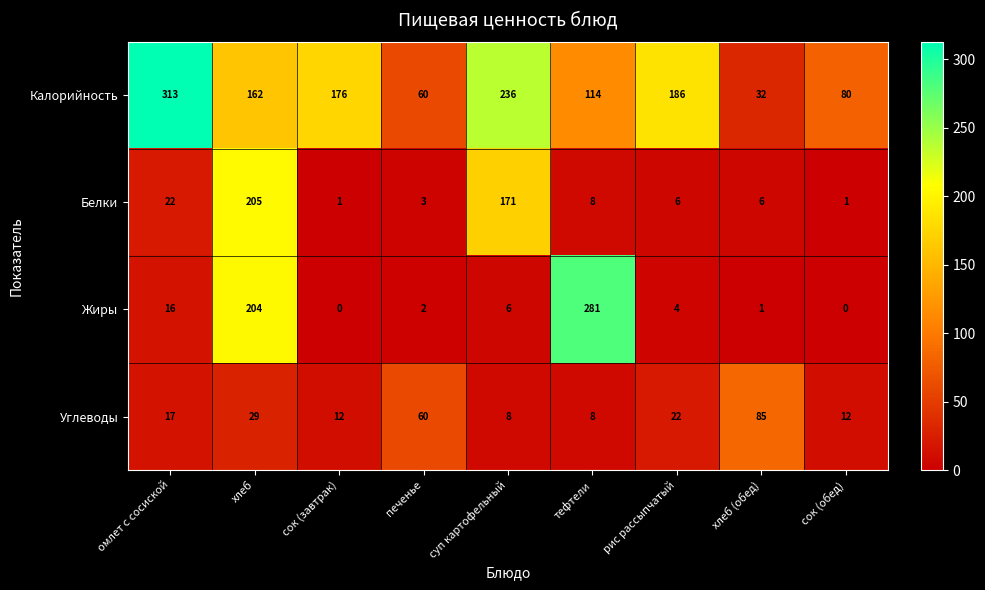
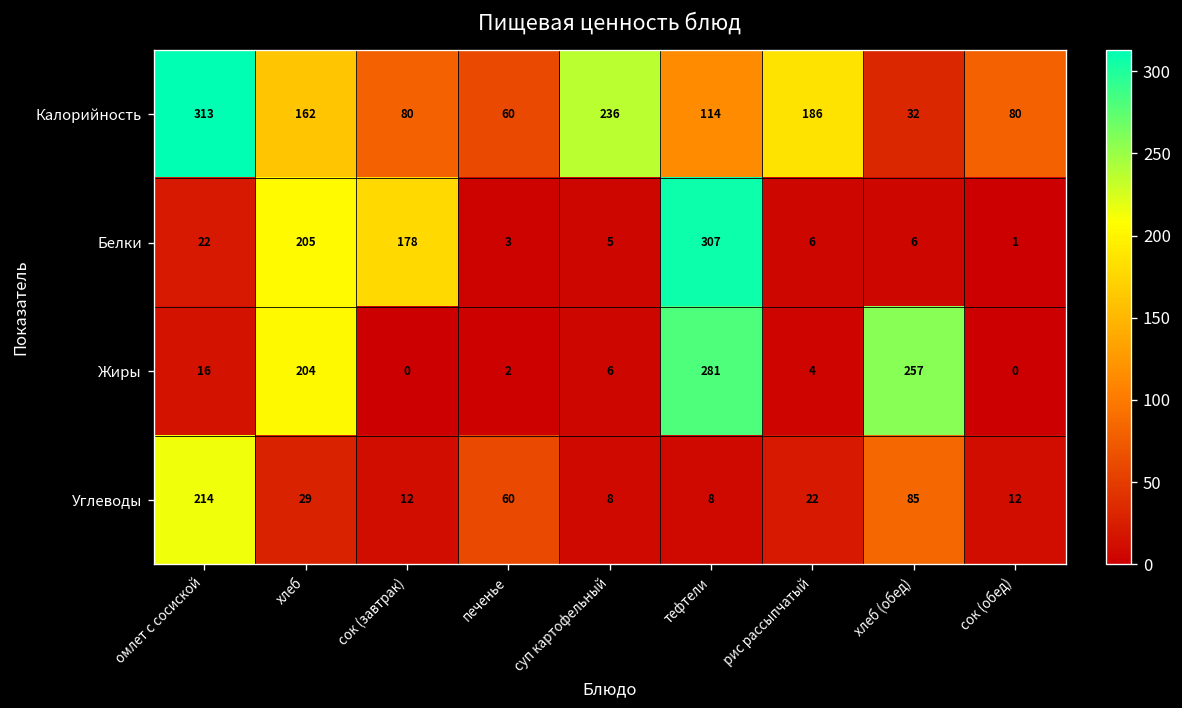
Калорийность, сок (завтрак): 176 -> 80
Белки, сок (завтрак): 1 -> 178
Белки, суп картофельный: 171 -> 5
Белки, тефтели: 8 -> 307
Жиры, хлеб (обед): 1 -> 257
Углеводы, омлет с сосиской: 17 -> 214
